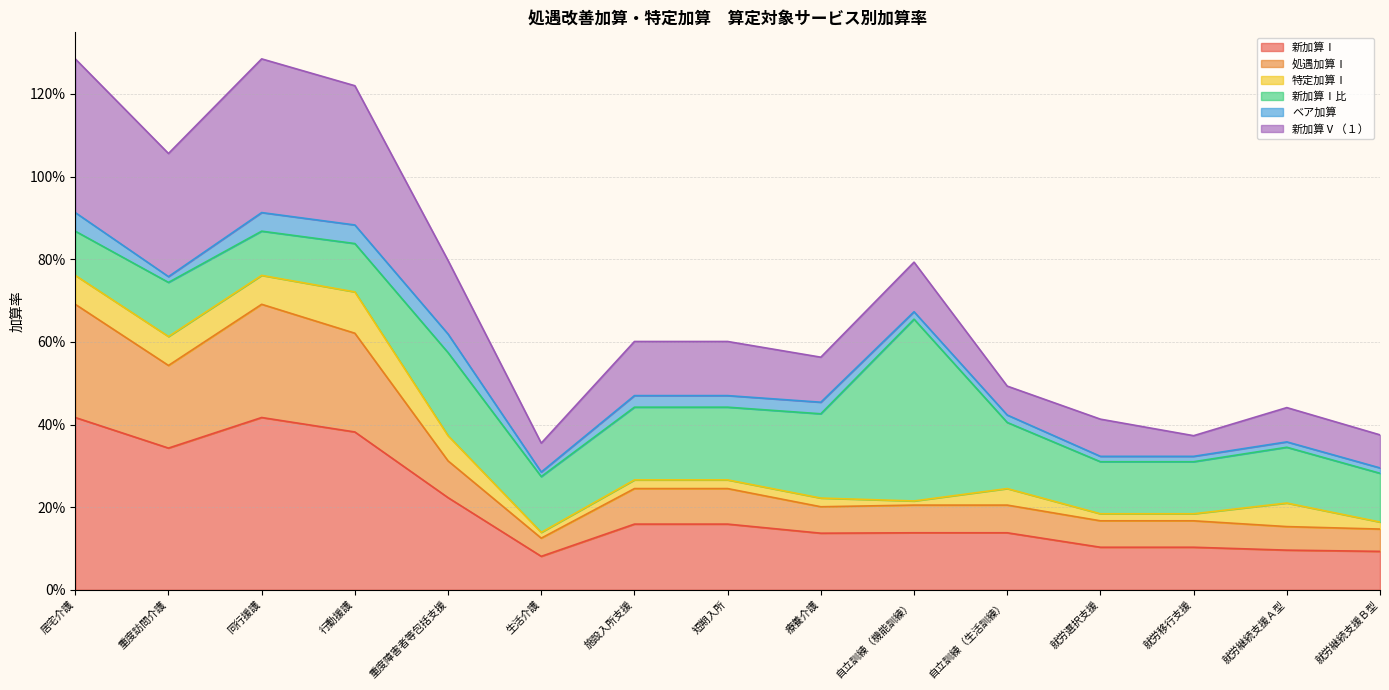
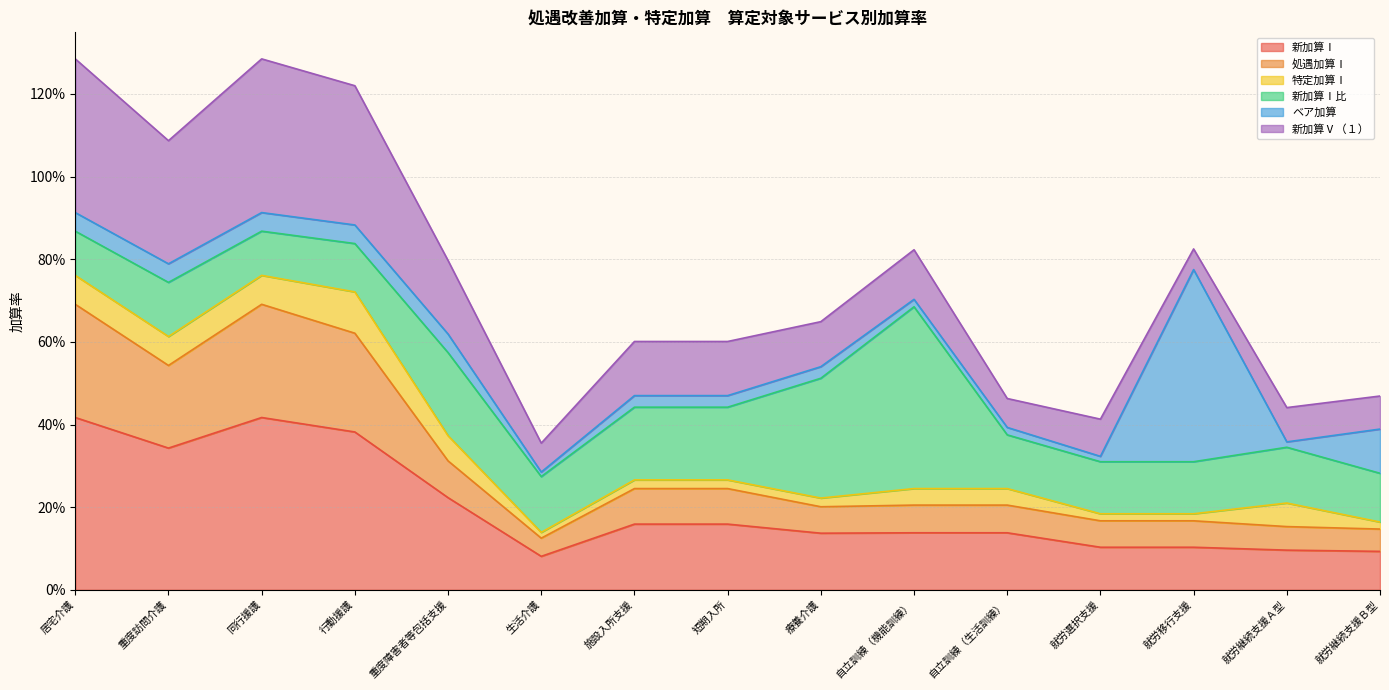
ベア加算, 重度訪問介護: 1% -> 5%
新加算Ⅰ比, 療養介護: 20% -> 29%
特定加算Ⅰ, 自立訓練（機能訓練）: 1% -> 4%
新加算Ⅰ比, 自立訓練（生活訓練）: 16% -> 13%
ベア加算, 就労移行支援: 1% -> 47%
ベア加算, 就労継続支援Ｂ型: 1% -> 11%
